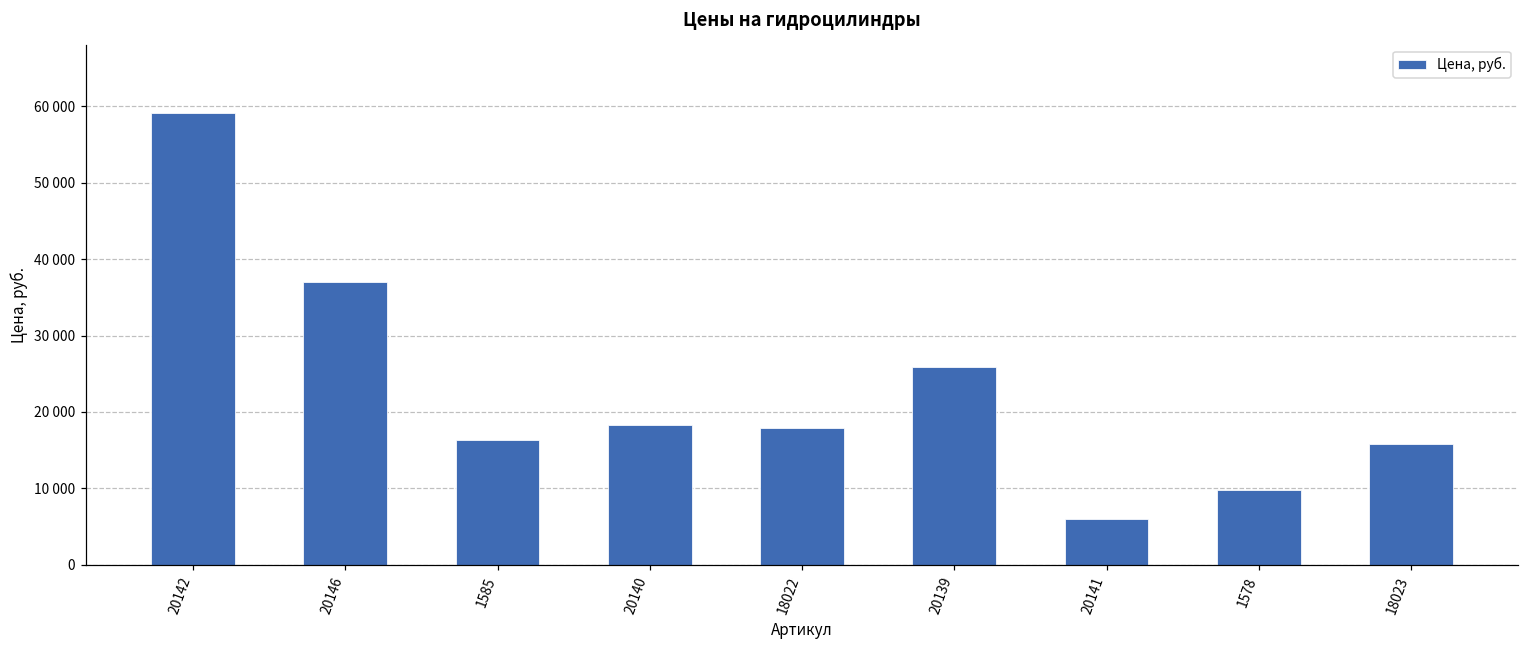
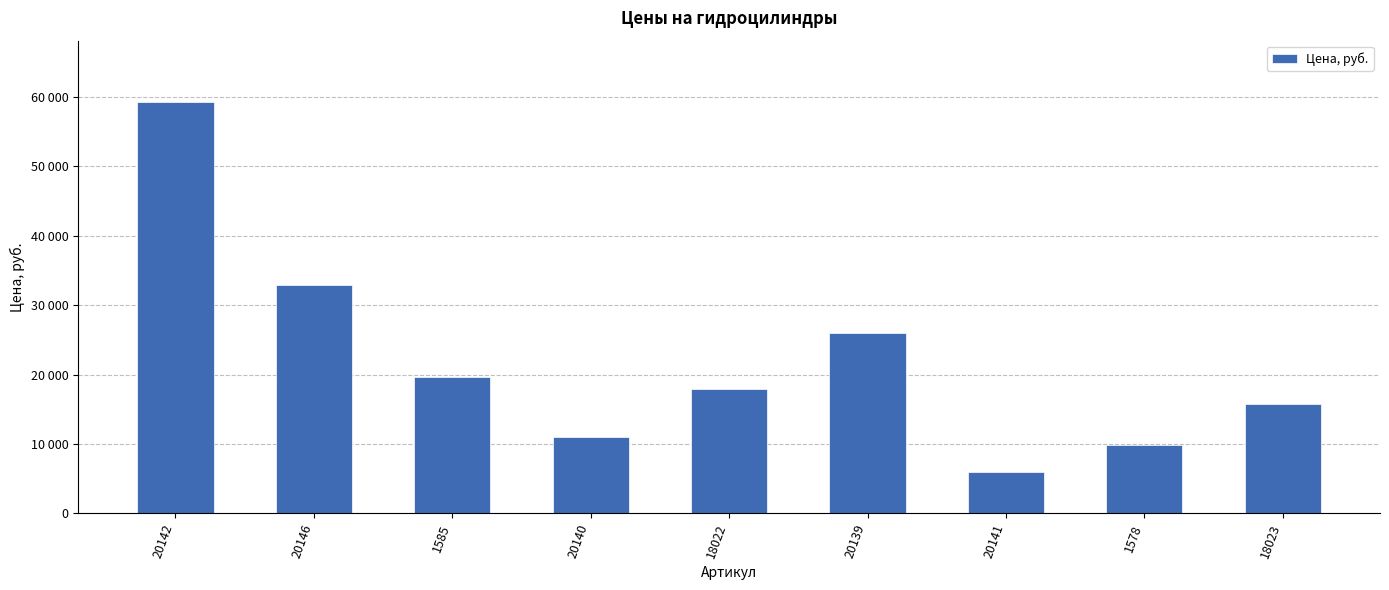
20146: 37000 -> 33000
1585: 16000 -> 20000
20140: 18000 -> 11000
